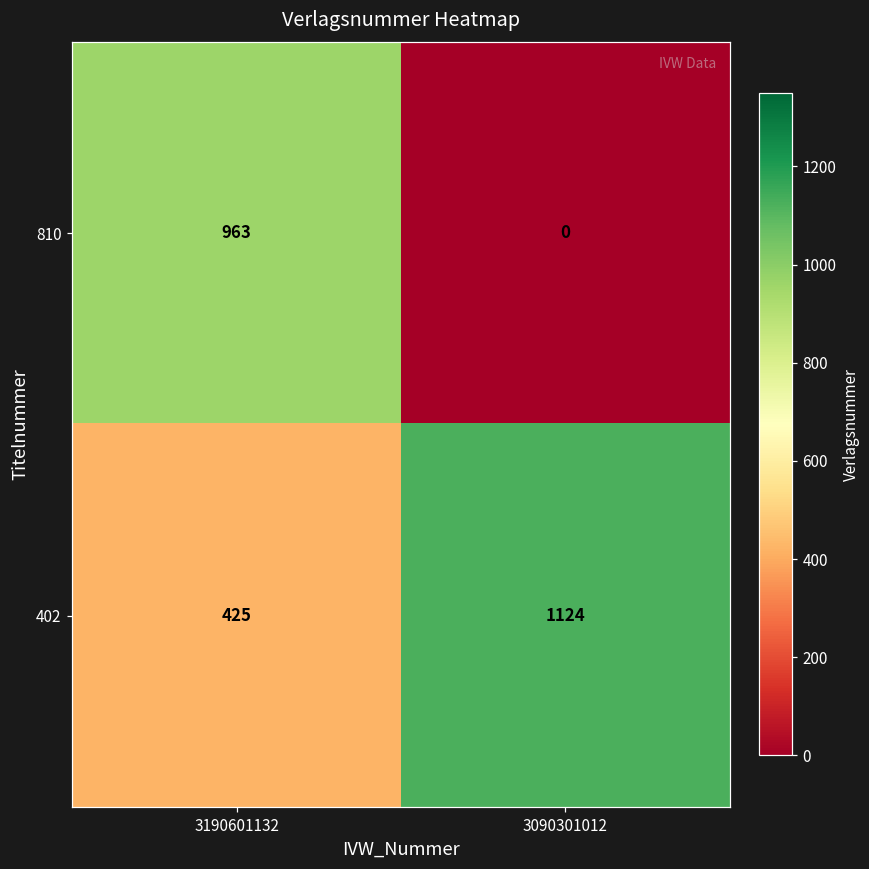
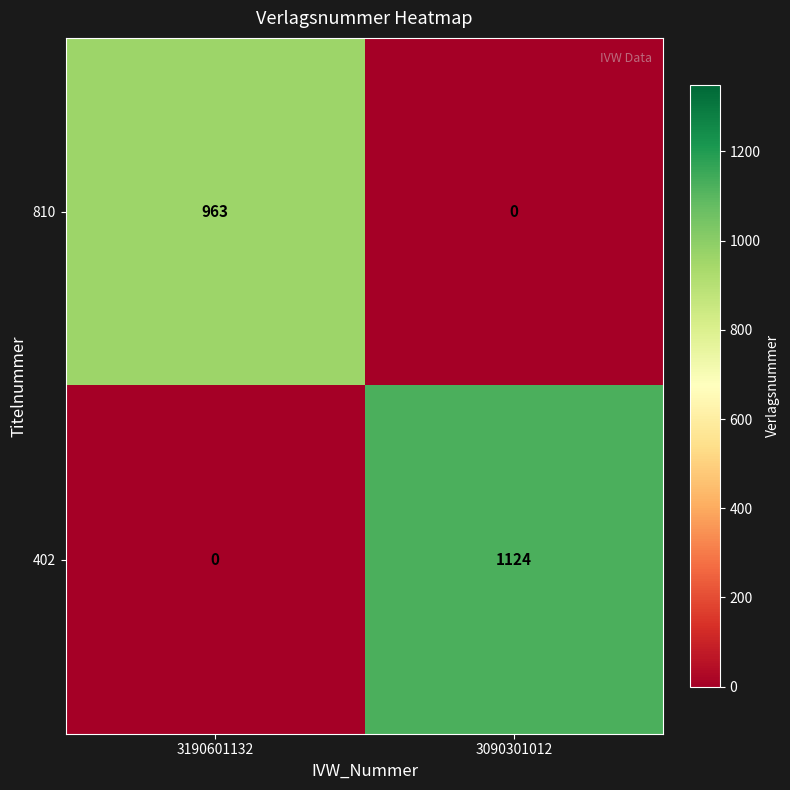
402, 3190601132: 425 -> 0
